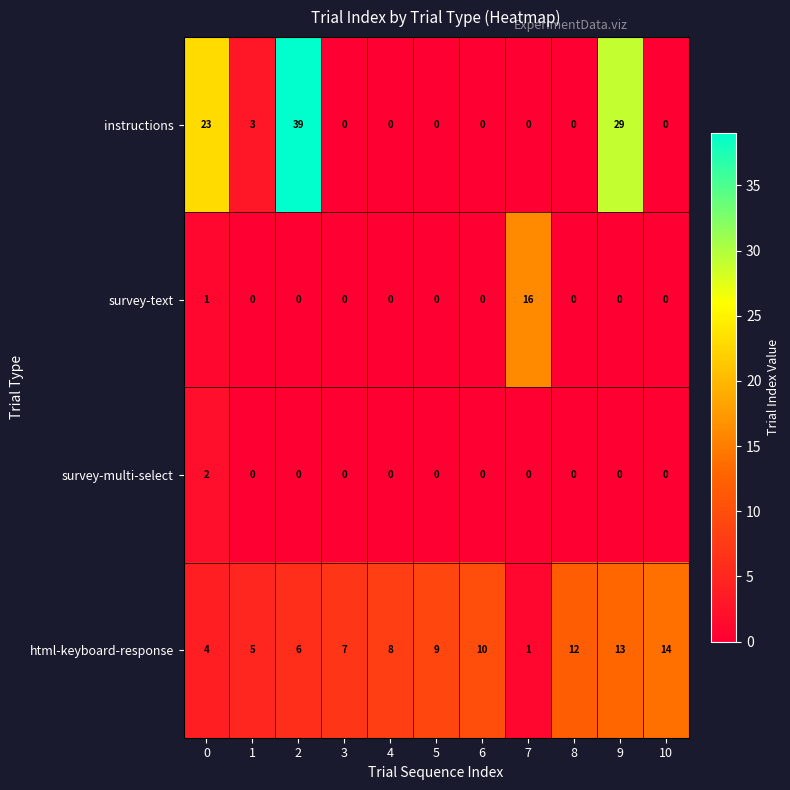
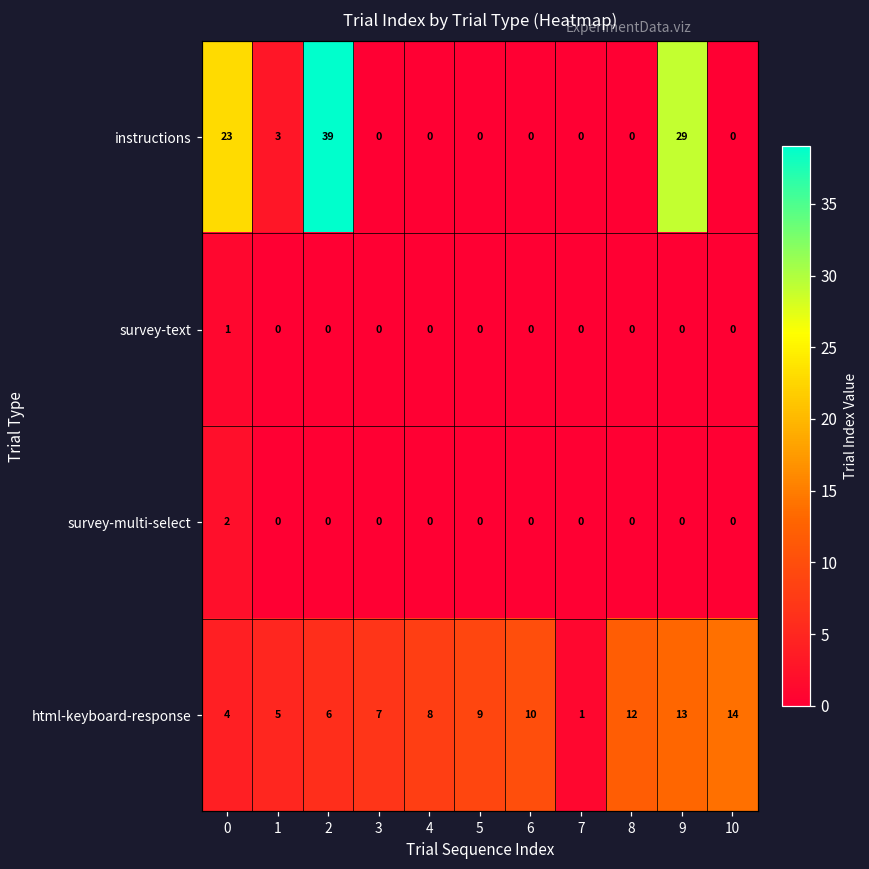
survey-text, 7: 16 -> 0
